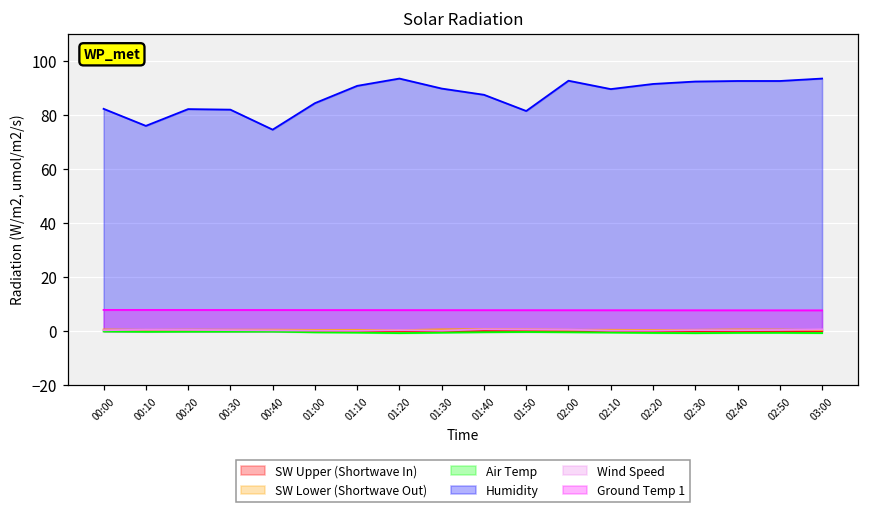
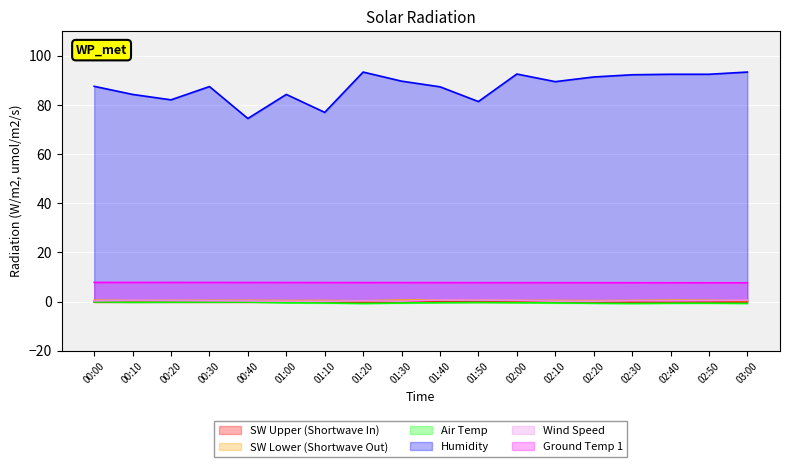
Humidity, 00:00: 82 -> 88
Humidity, 00:10: 76 -> 84
Humidity, 00:30: 82 -> 88
Humidity, 01:10: 91 -> 77
